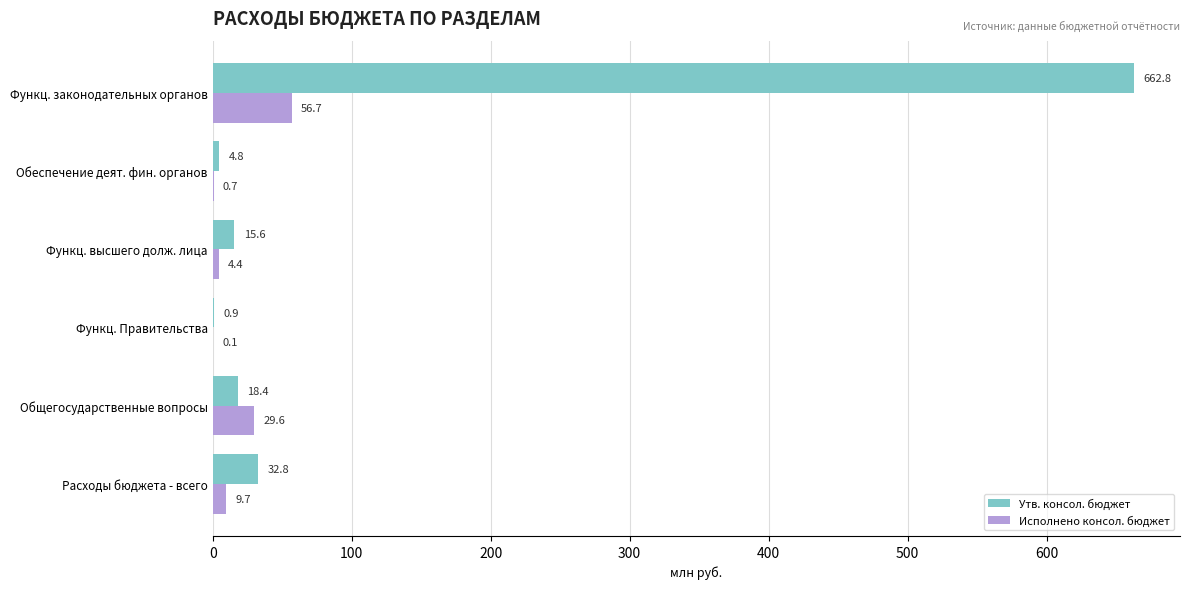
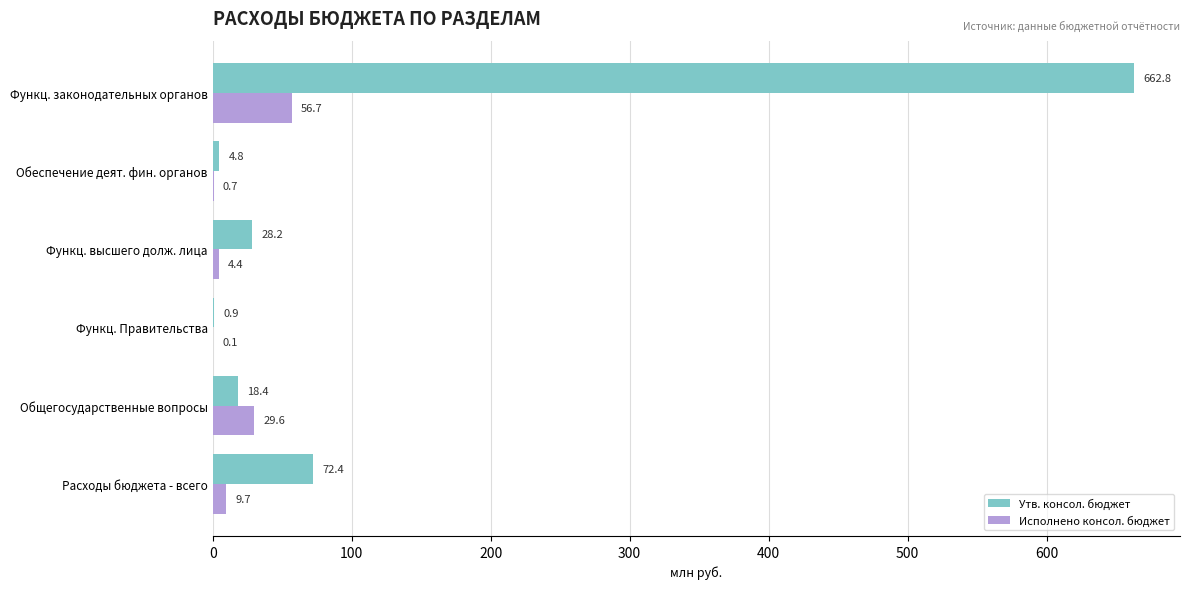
Утв. консол. бюджет, Функц. высшего долж. лица: 15.6 -> 28.2
Утв. консол. бюджет, Расходы бюджета - всего: 32.8 -> 72.4
